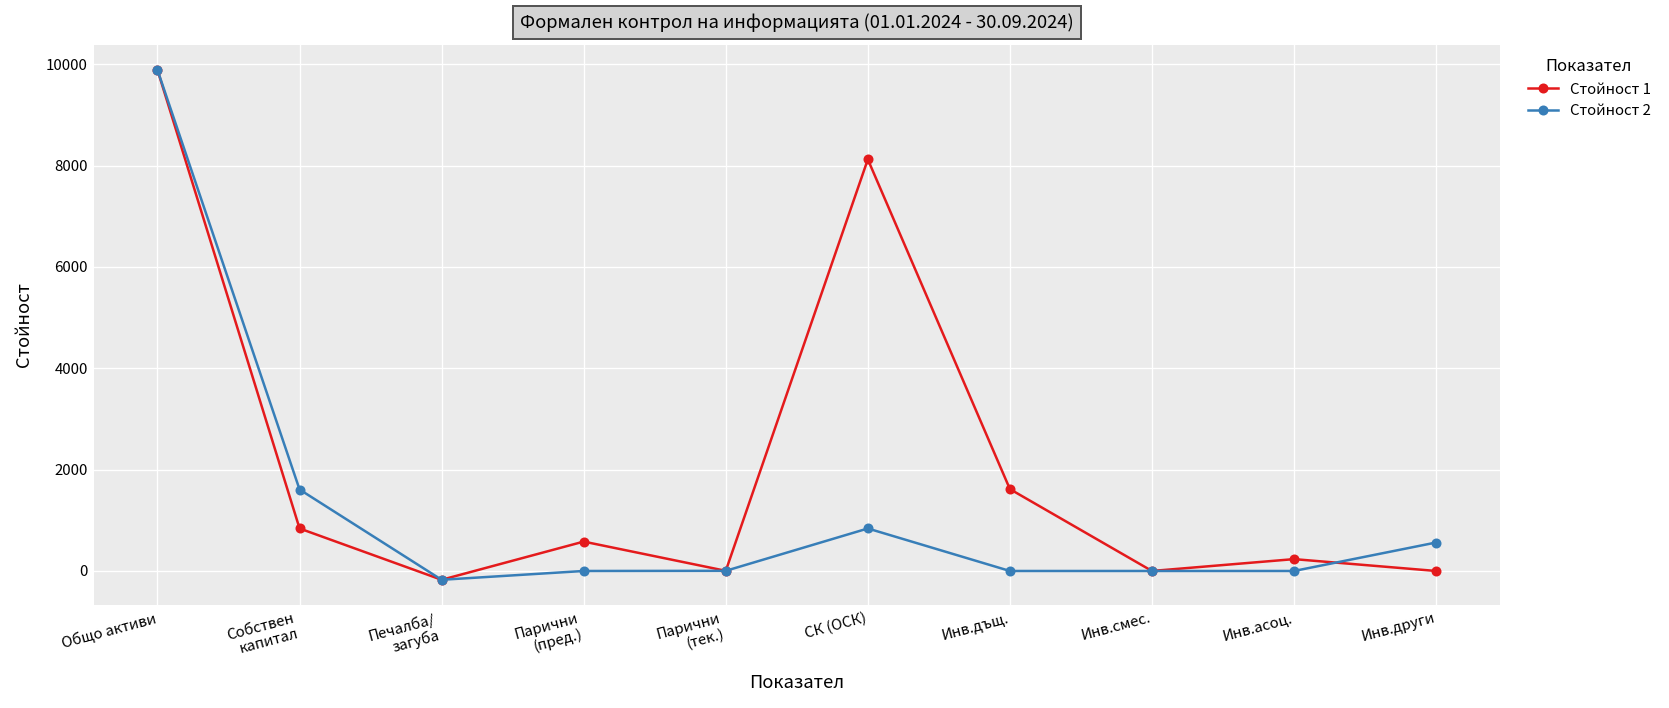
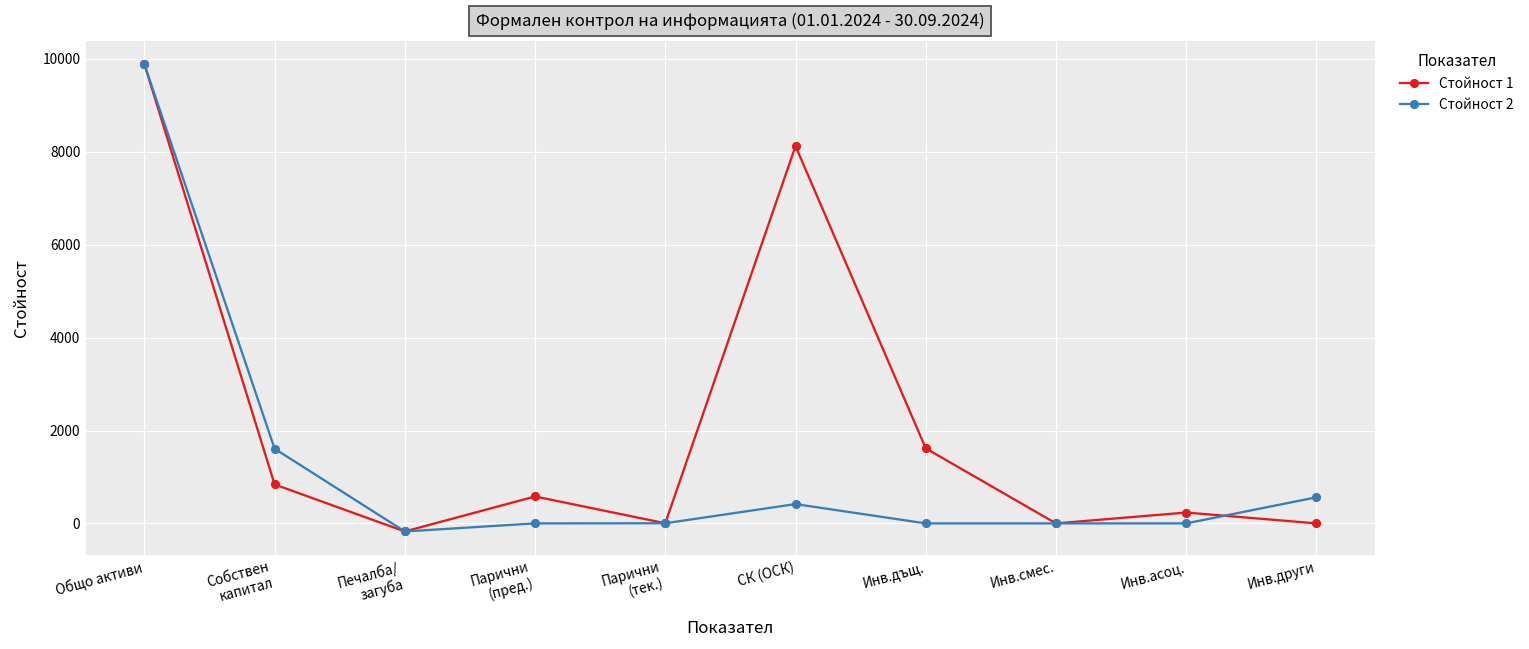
Стойност 2, СК (ОСК): 800 -> 400
